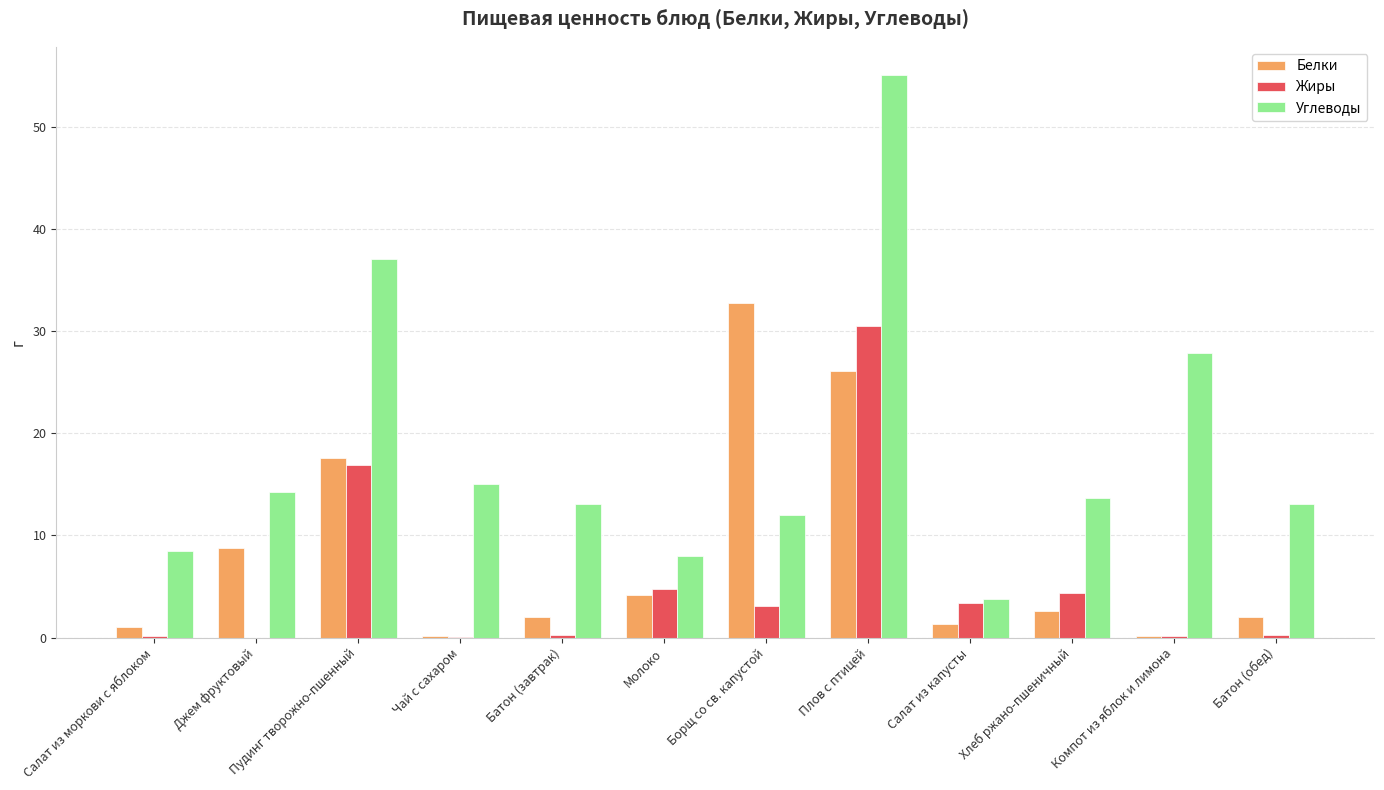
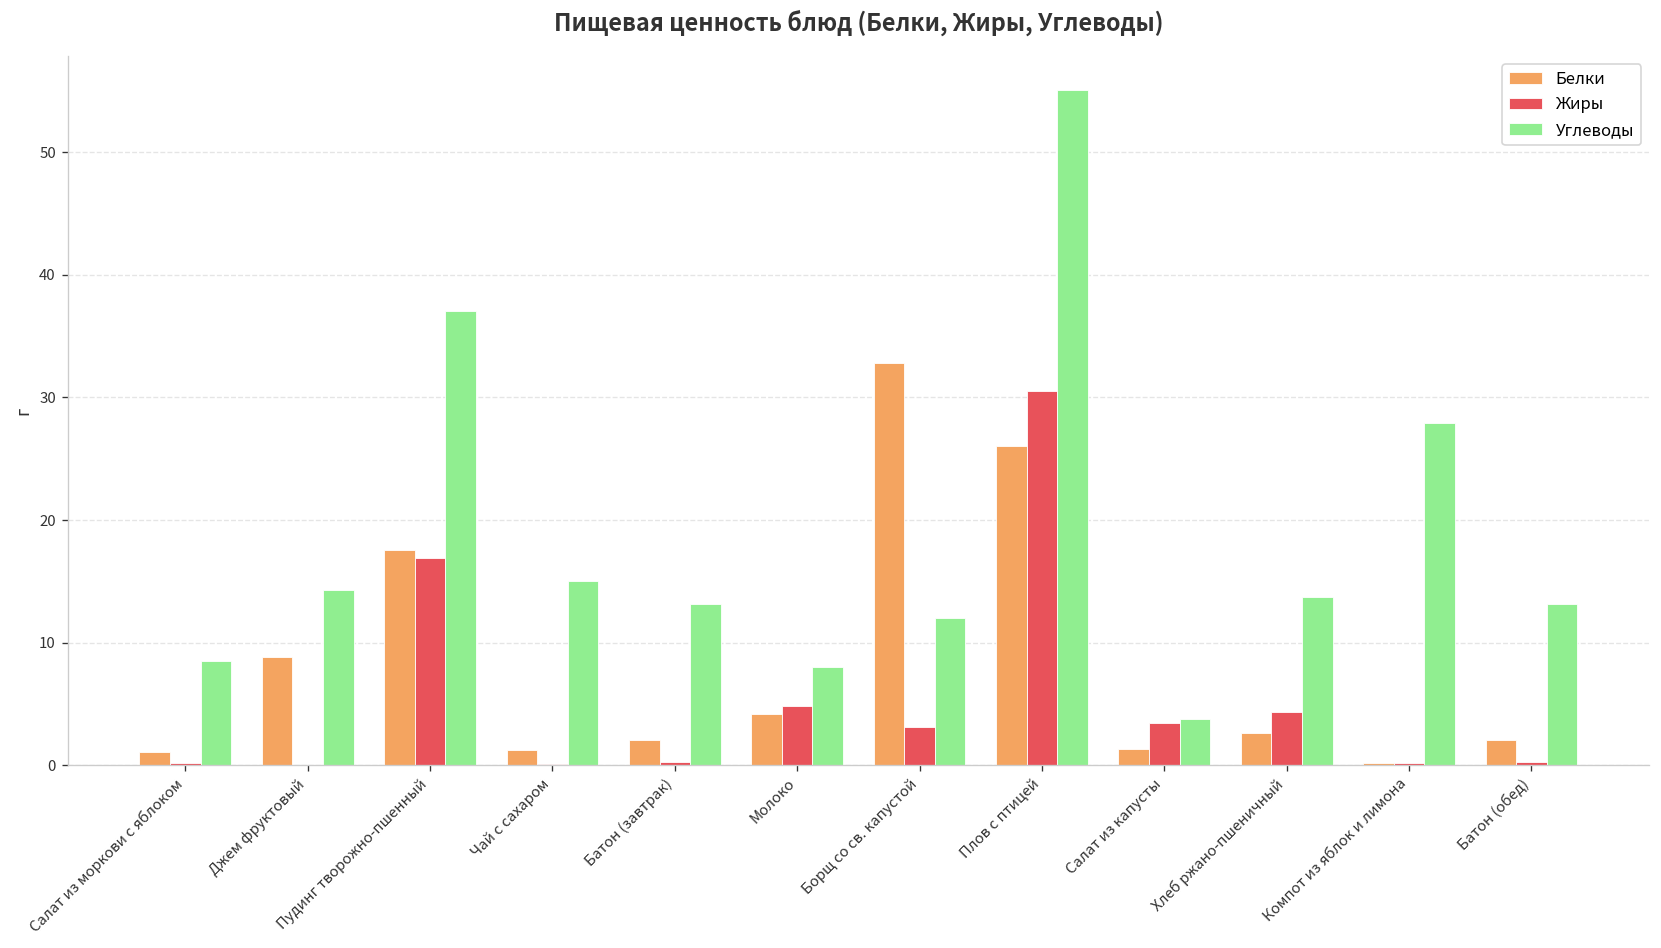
Белки, Чай с сахаром: 0.2 -> 1.2
